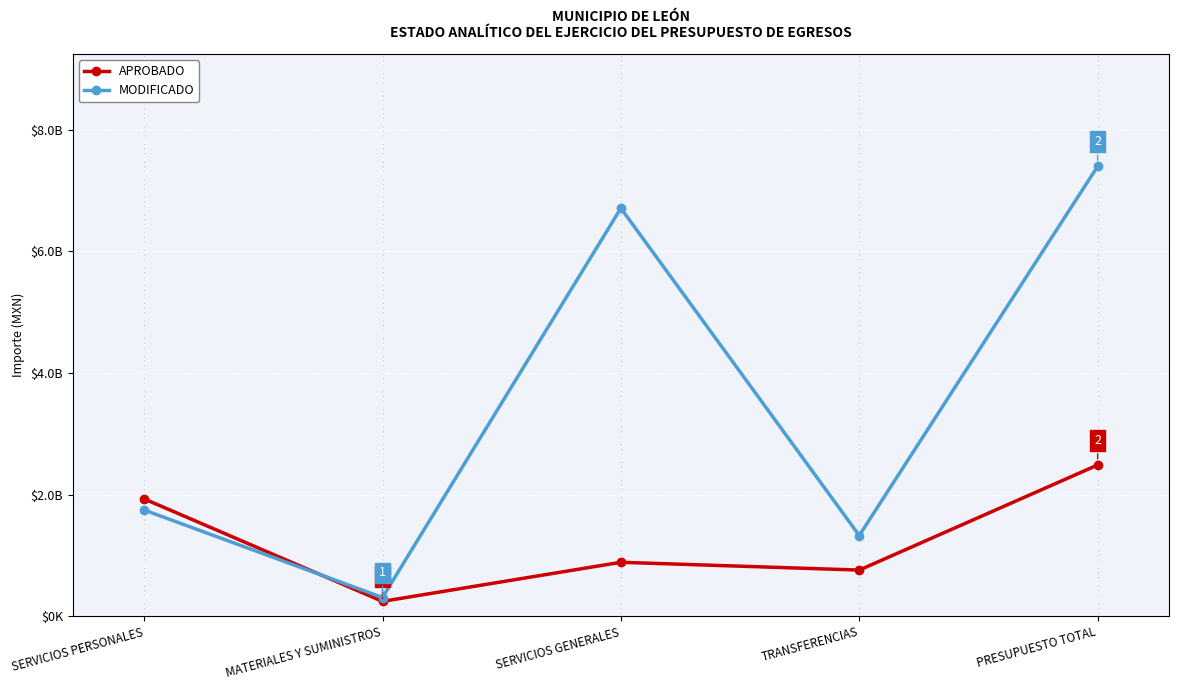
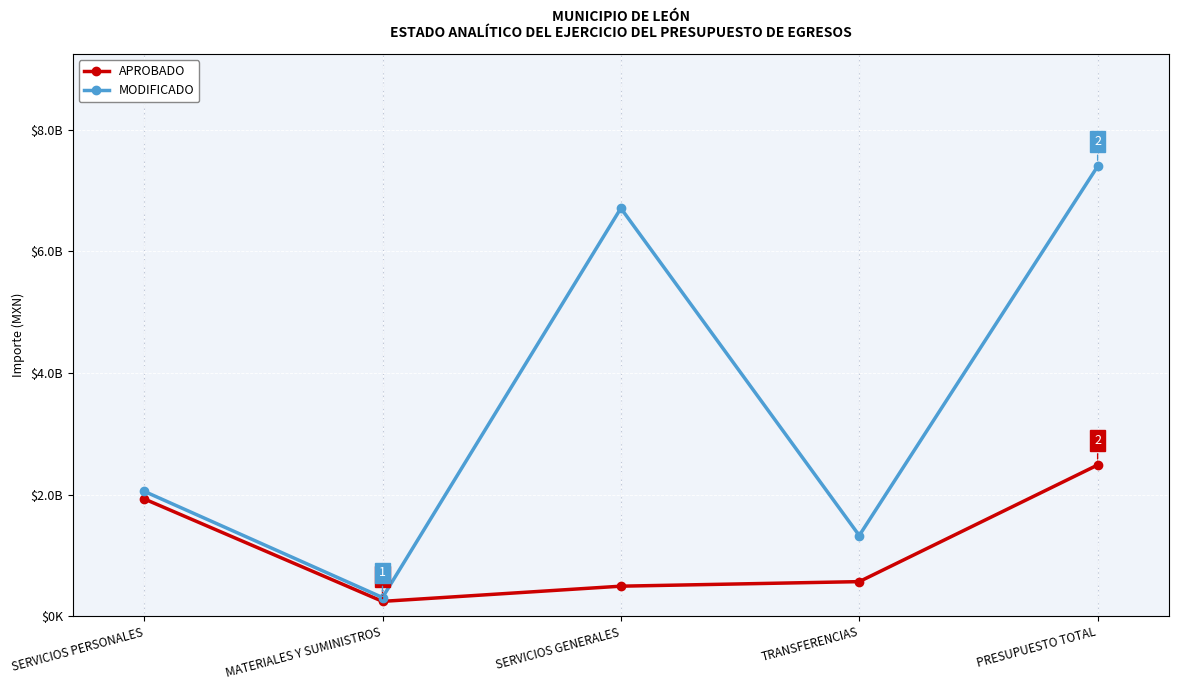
MODIFICADO, SERVICIOS PERSONALES: $1700000000 -> $2100000000
APROBADO, SERVICIOS GENERALES: $900000000 -> $500000000
APROBADO, TRANSFERENCIAS: $800000000 -> $600000000
